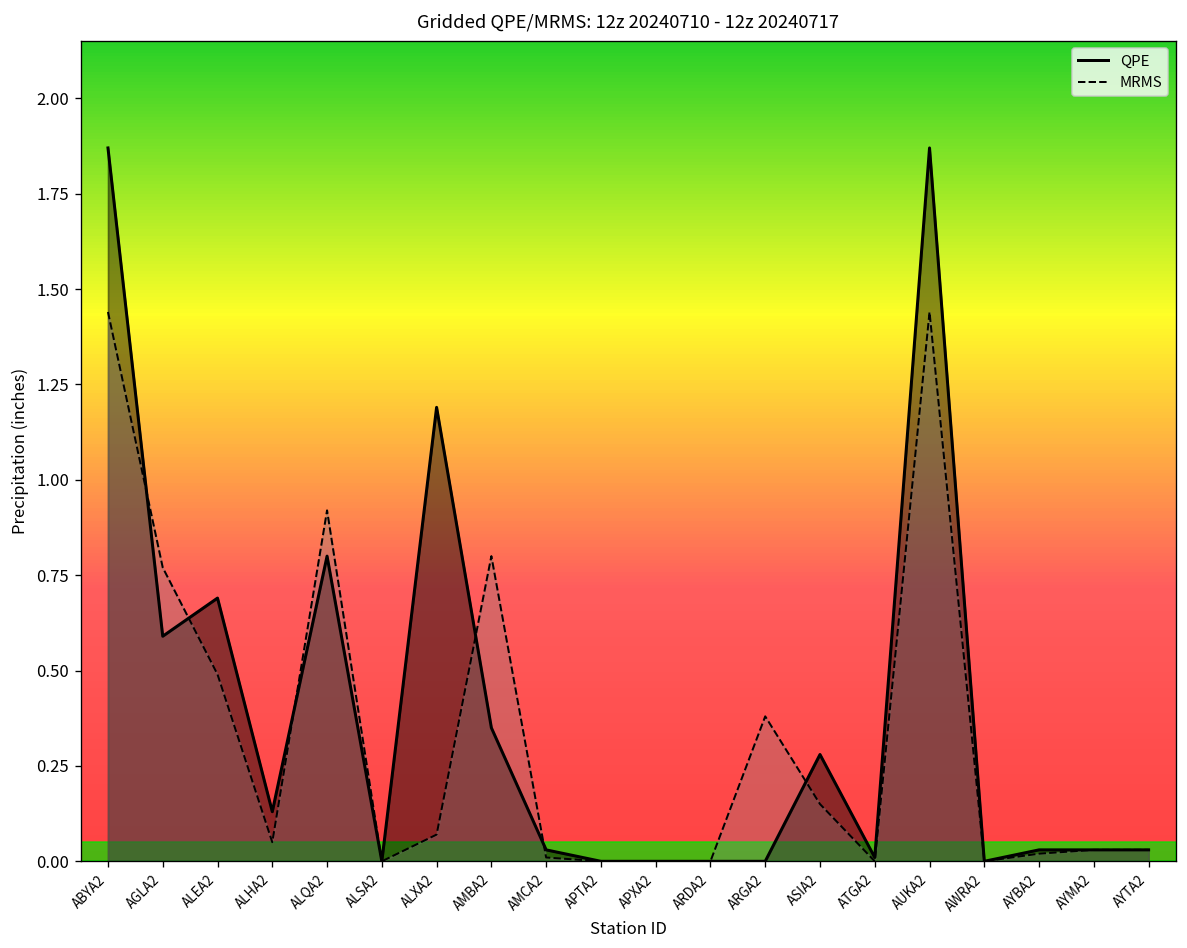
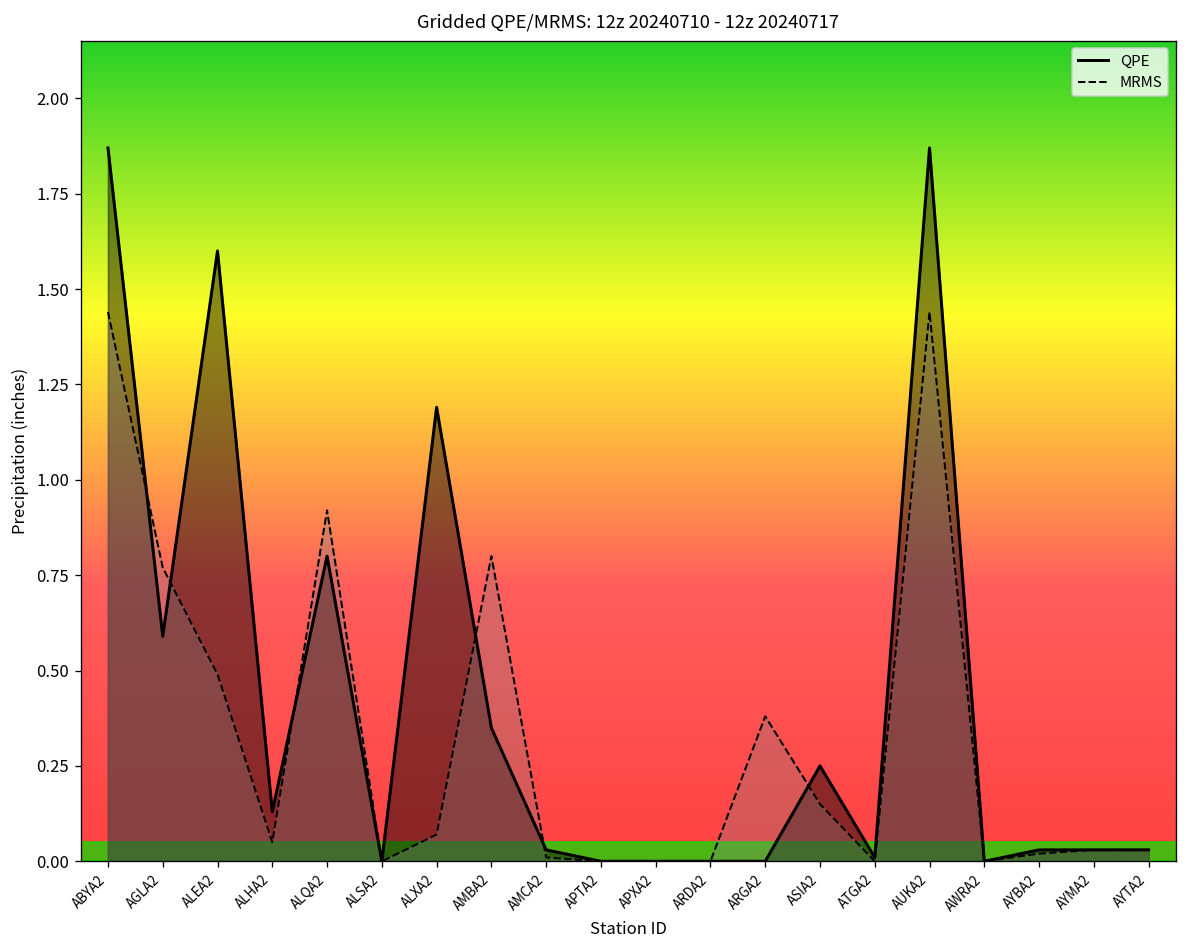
QPE, ALEA2: 0.69 -> 1.60
QPE, ASIA2: 0.28 -> 0.25
